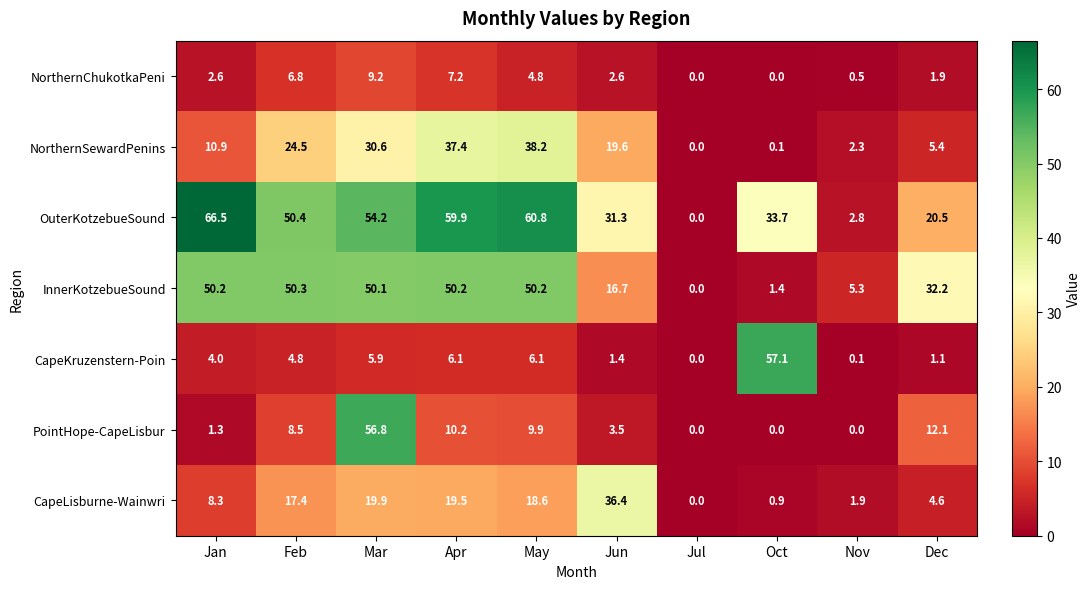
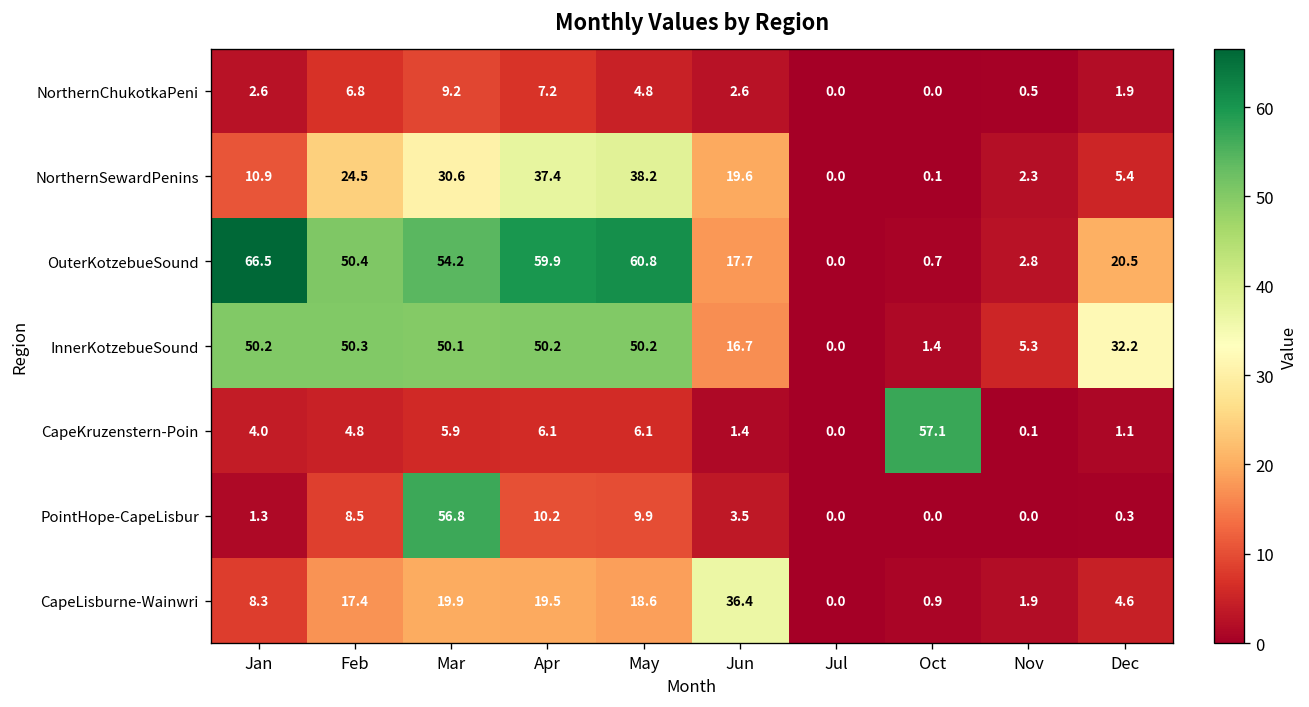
OuterKotzebueSound, Jun: 31.3 -> 17.7
OuterKotzebueSound, Oct: 33.7 -> 0.7
PointHope-CapeLisbur, Dec: 12.1 -> 0.3
